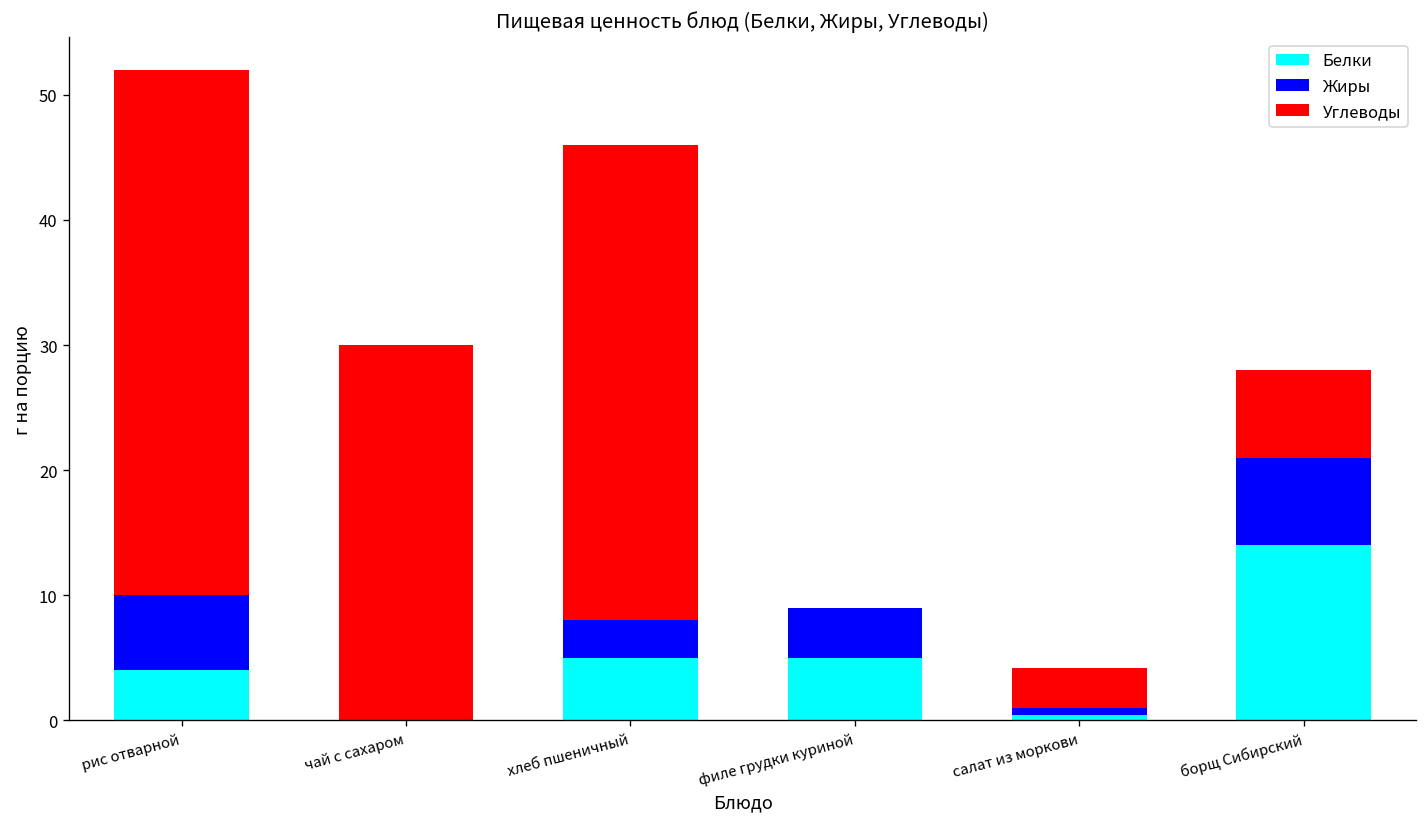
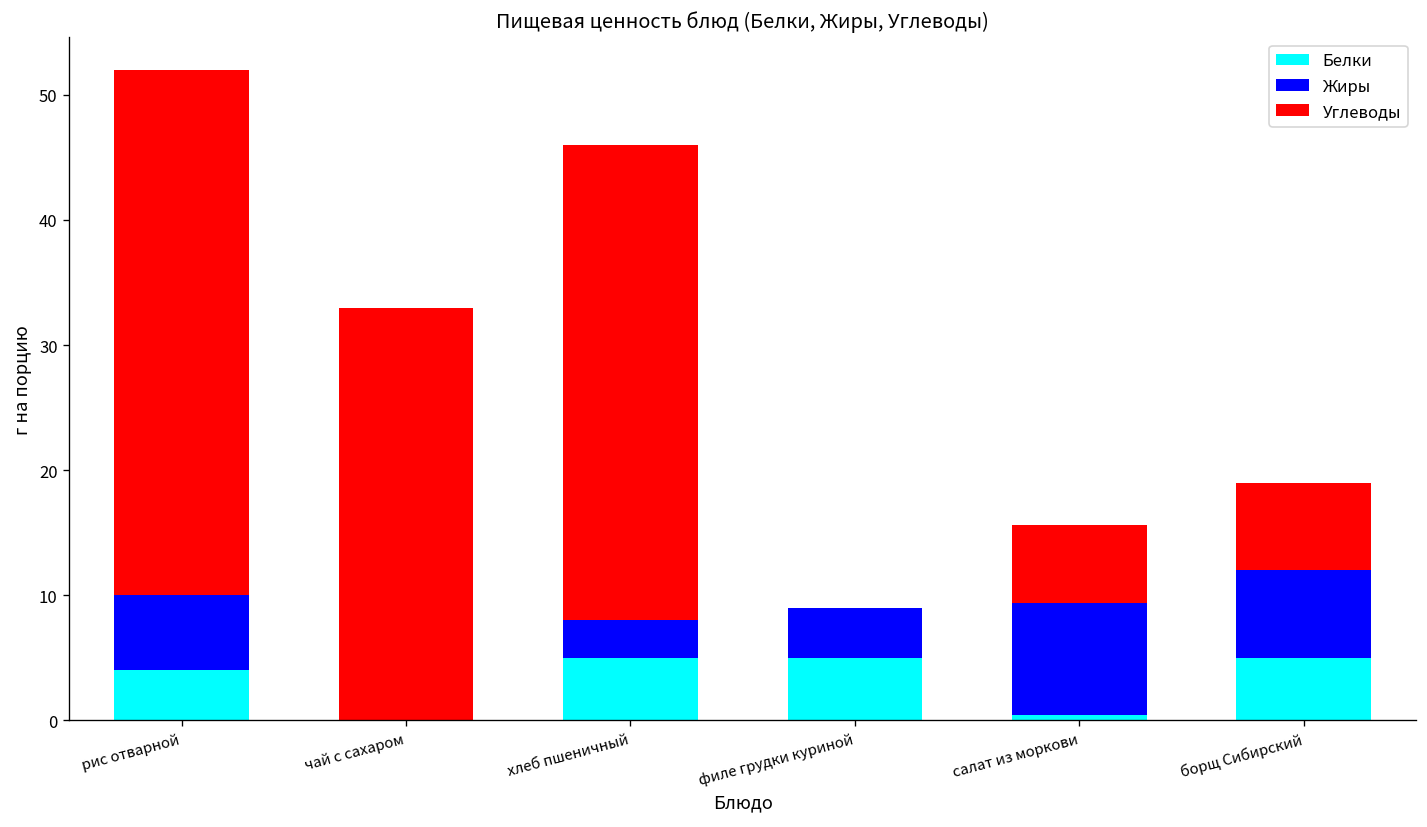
Углеводы, чай с сахаром: 30 -> 33
Жиры, салат из моркови: 0.6 -> 9.0
Углеводы, салат из моркови: 3.2 -> 6.2
Белки, борщ Сибирский: 14 -> 5
